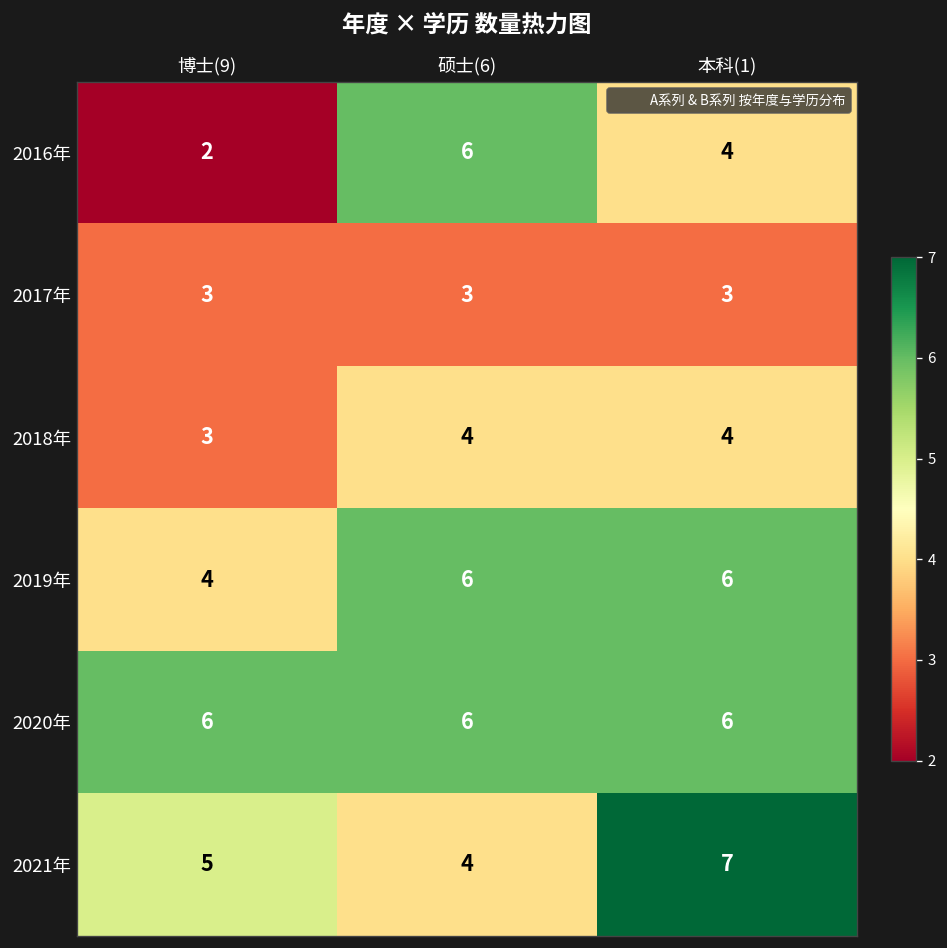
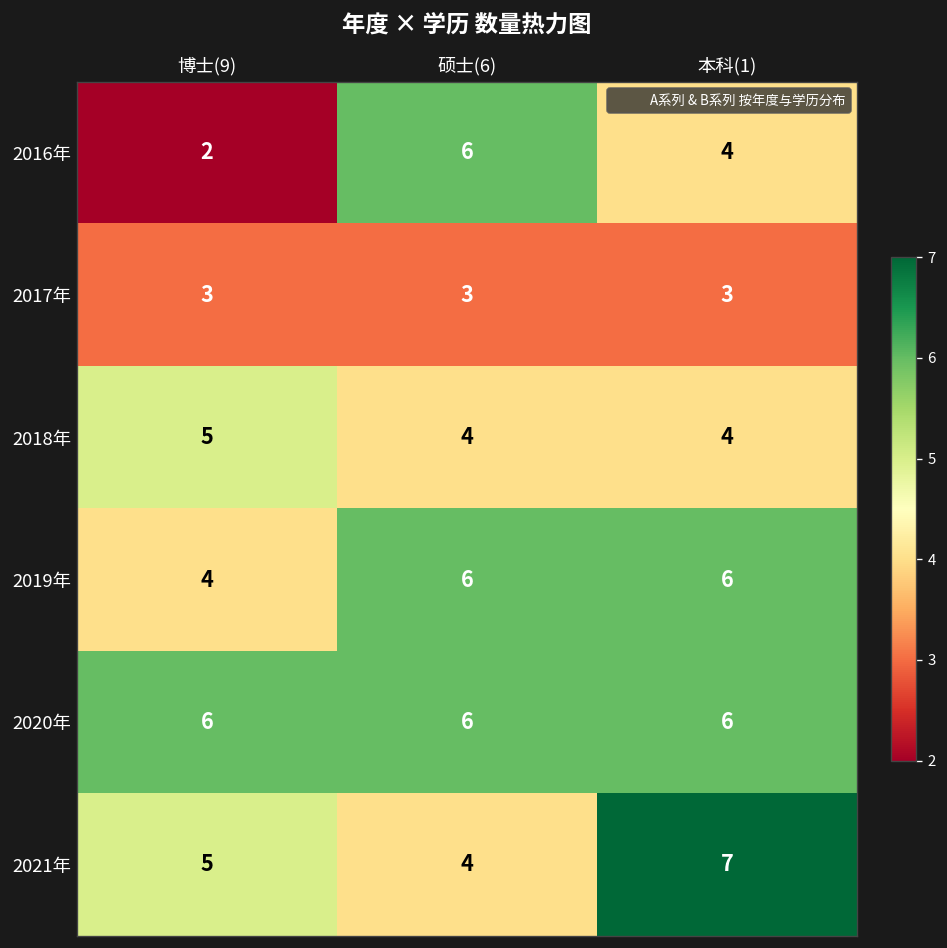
2018年, 博士(9): 3 -> 5
